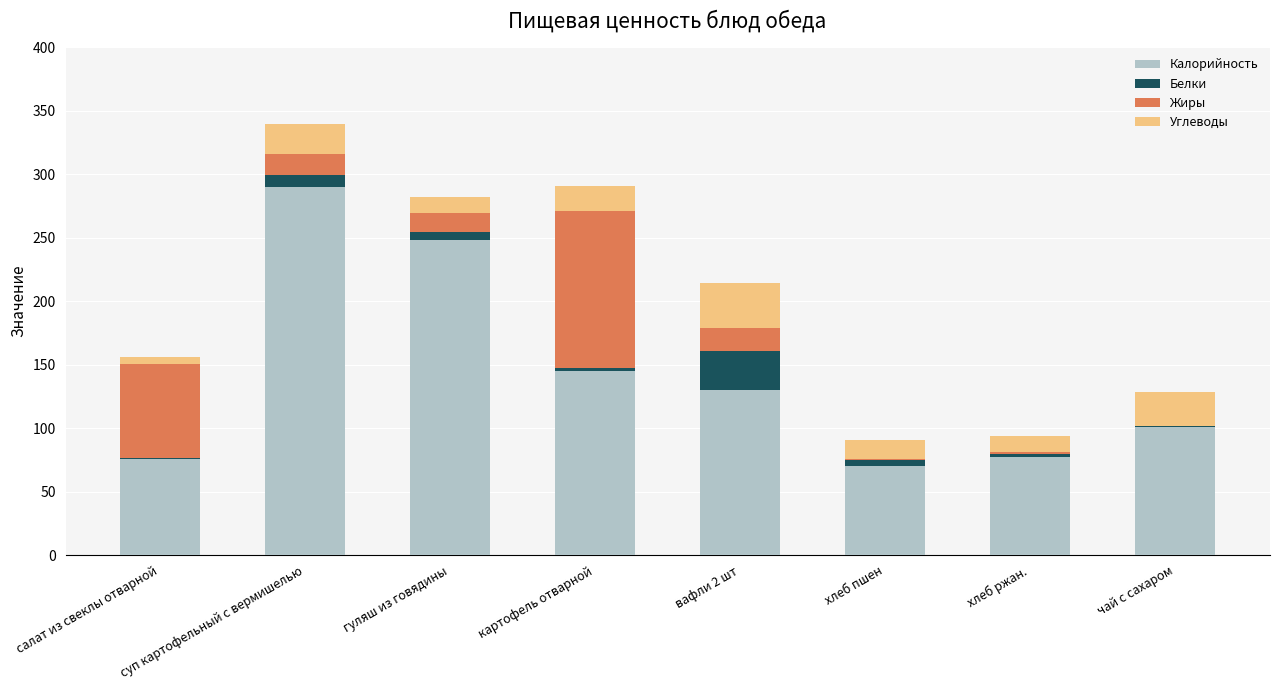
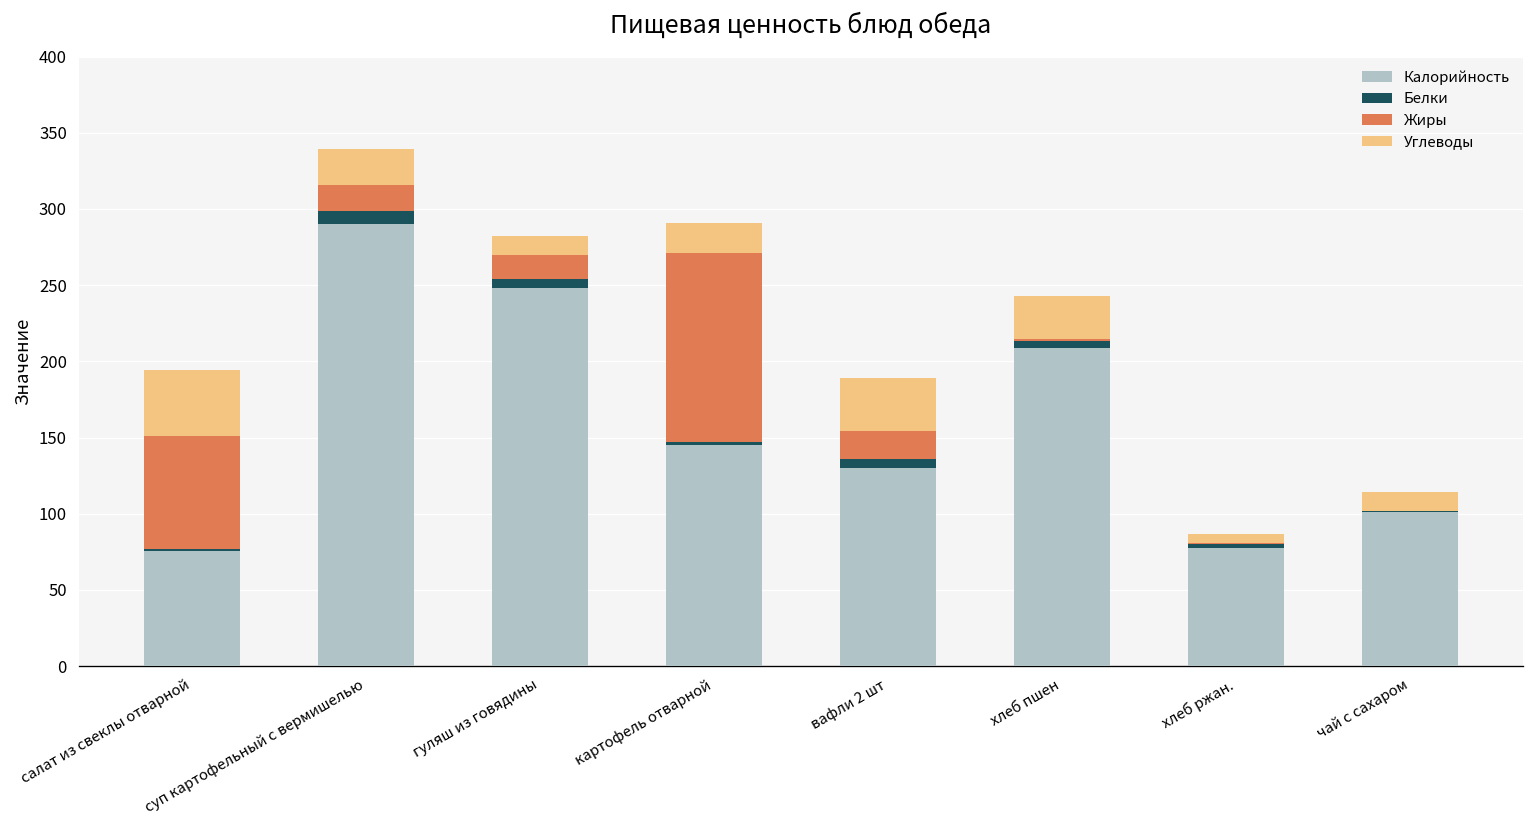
Углеводы, салат из свеклы отварной: 5 -> 43
Белки, вафли 2 шт: 31 -> 6
Калорийность, хлеб пшен: 70 -> 209
Углеводы, хлеб пшен: 15 -> 28
Углеводы, хлеб ржан.: 13 -> 6
Углеводы, чай с сахаром: 27 -> 13
